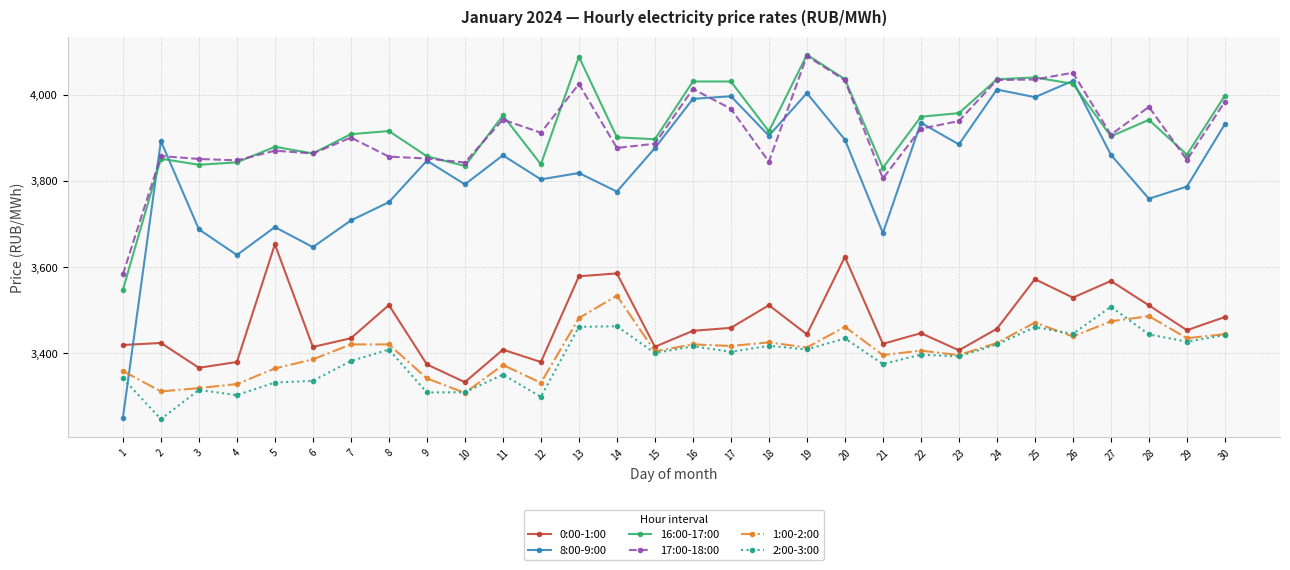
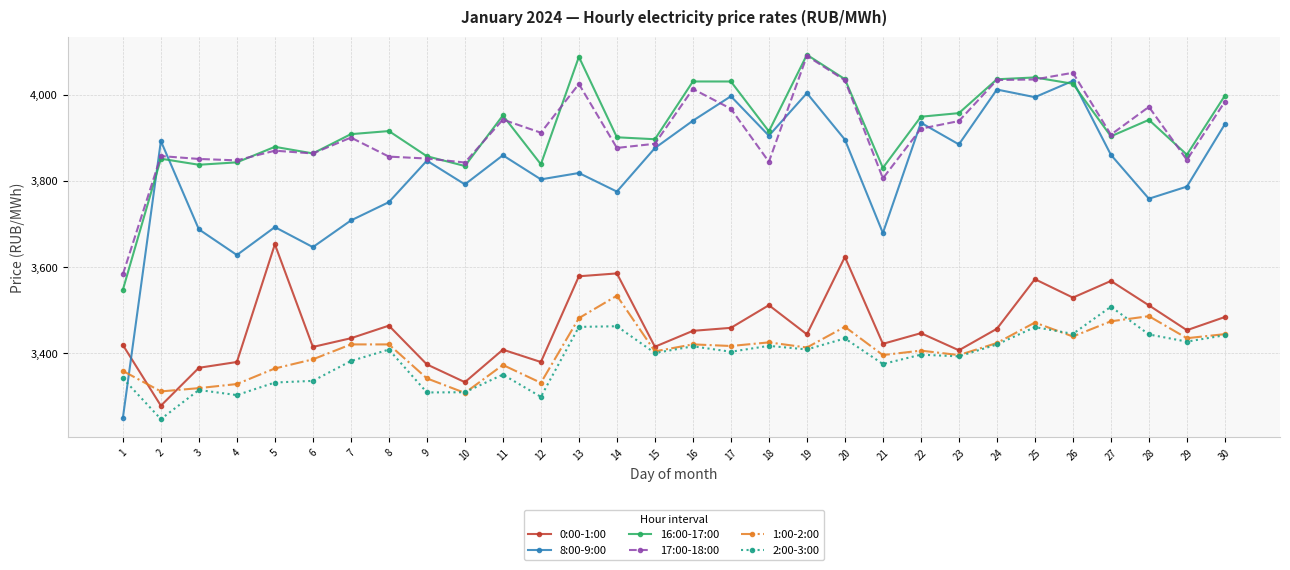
0:00-1:00, 2: 3,420 -> 3,280
0:00-1:00, 8: 3,510 -> 3,460
8:00-9:00, 16: 3,990 -> 3,940
